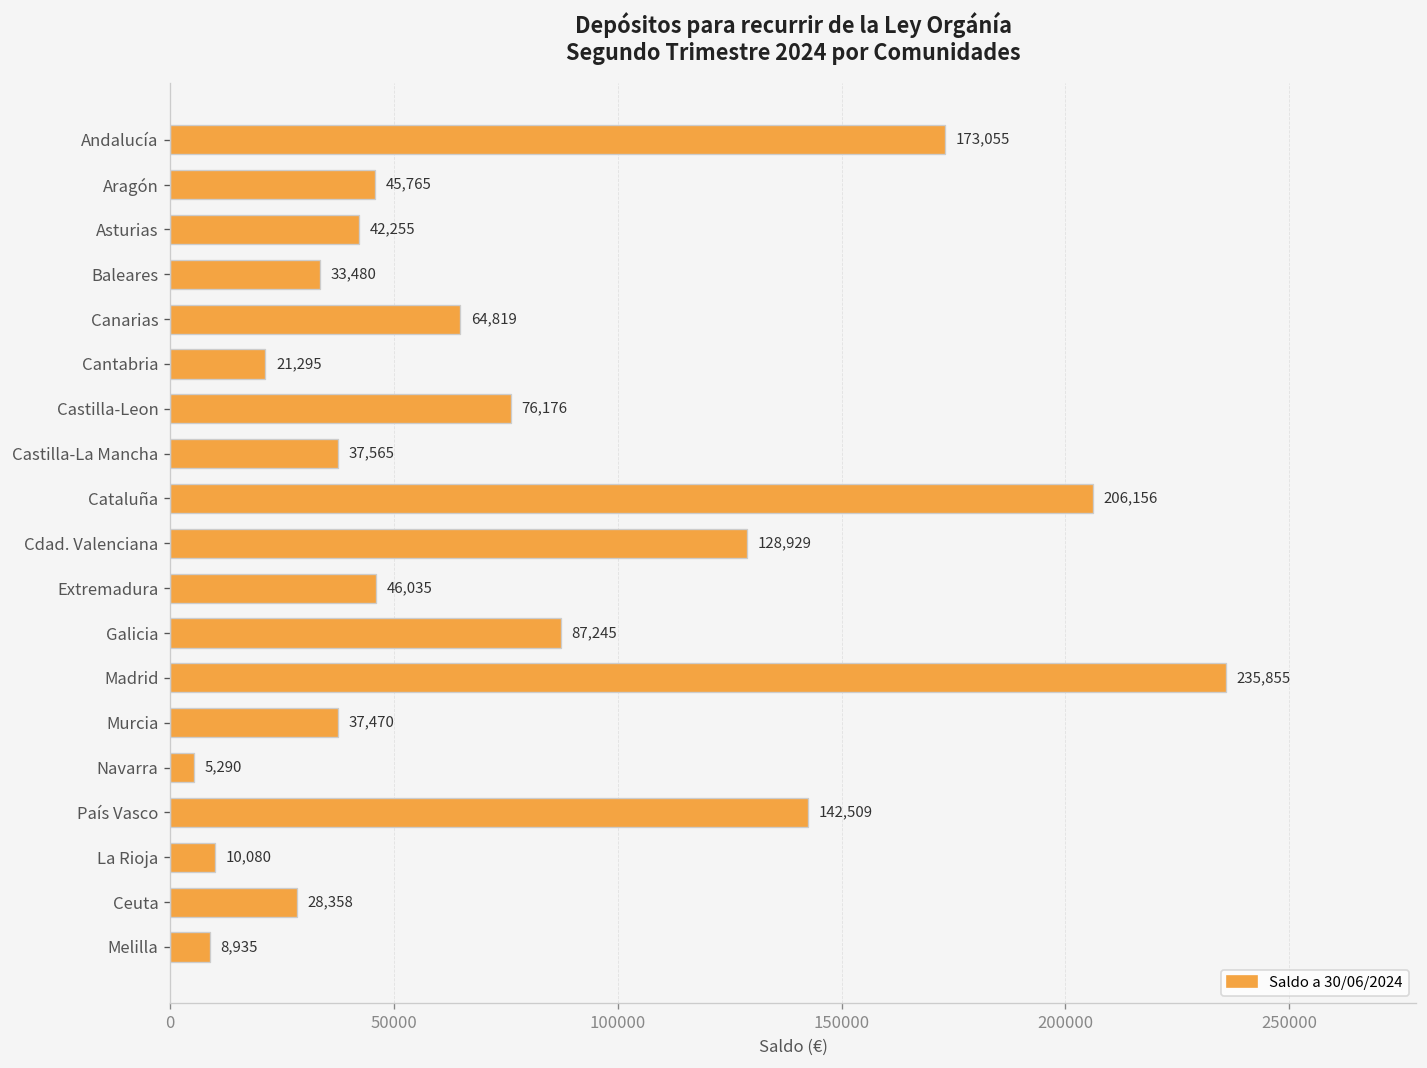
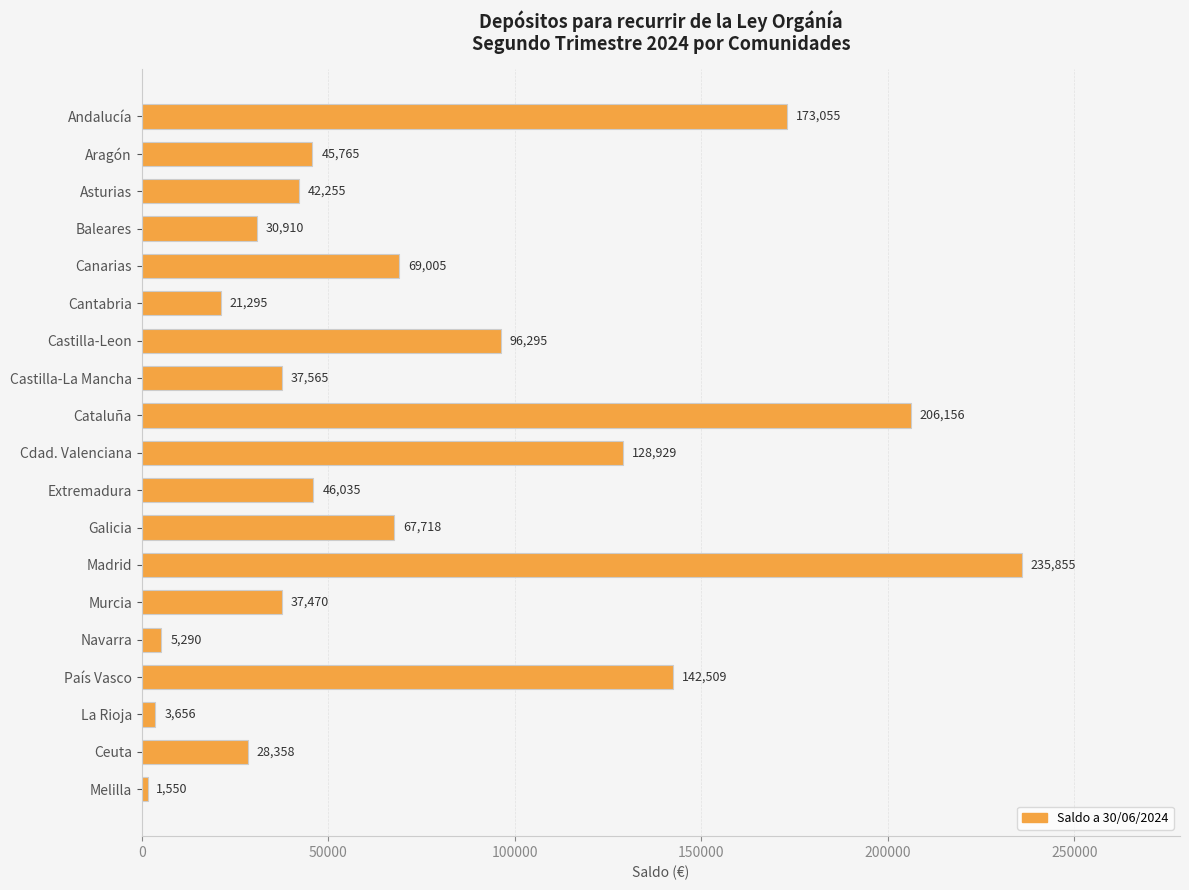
Baleares: 33,480 -> 30,910
Canarias: 64,819 -> 69,005
Castilla-Leon: 76,176 -> 96,295
Galicia: 87,245 -> 67,718
La Rioja: 10,080 -> 3,656
Melilla: 8,935 -> 1,550
